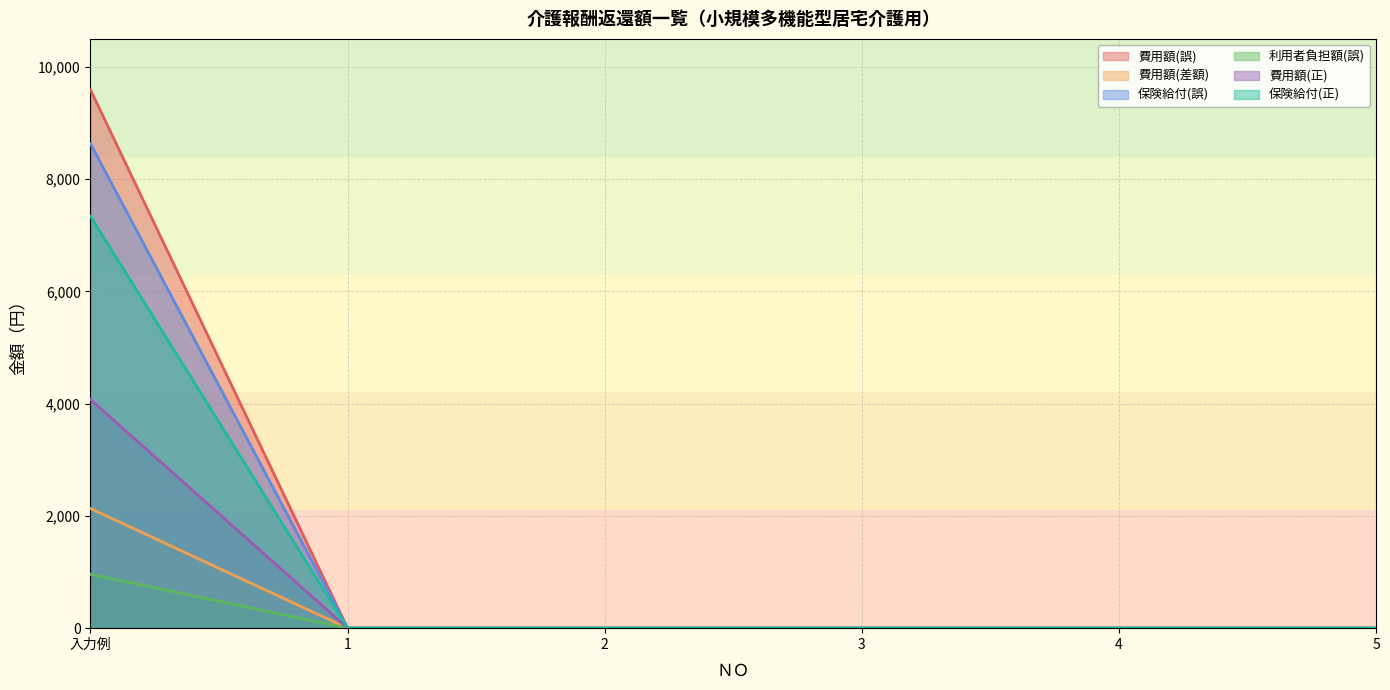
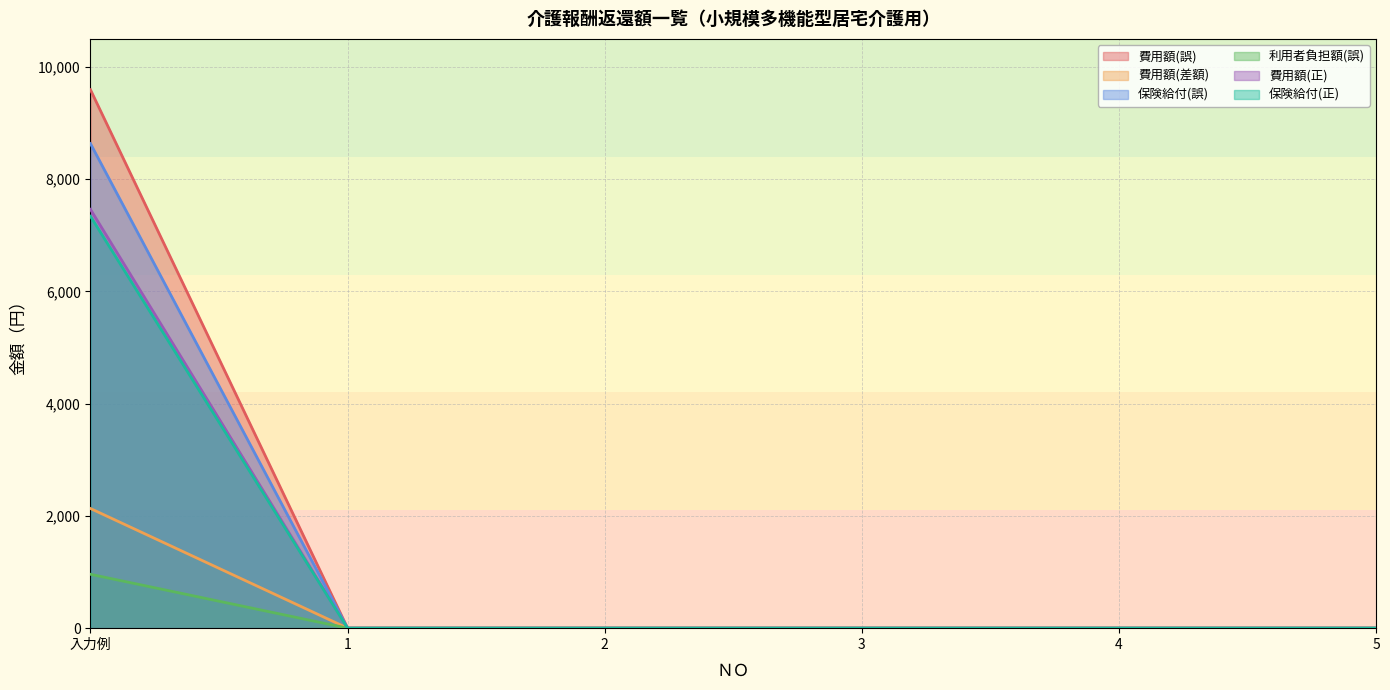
費用額(正), 入力例: 4,100 -> 7,500
